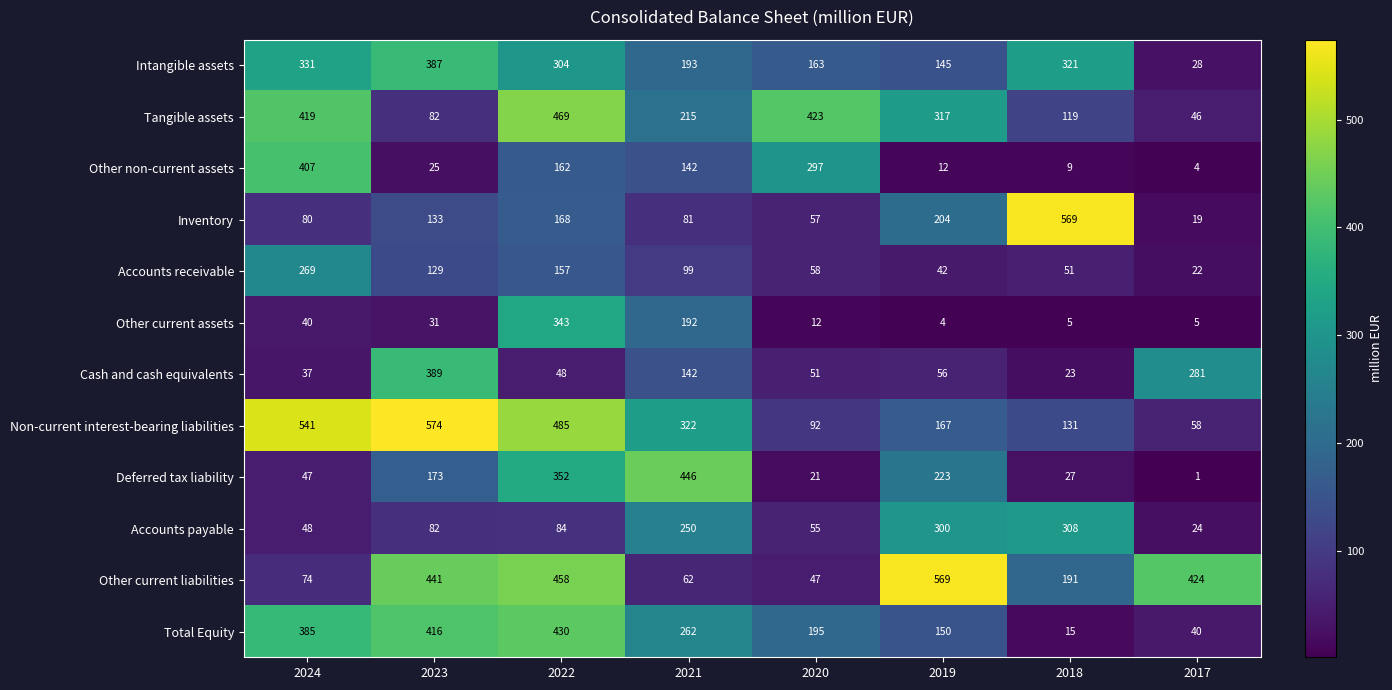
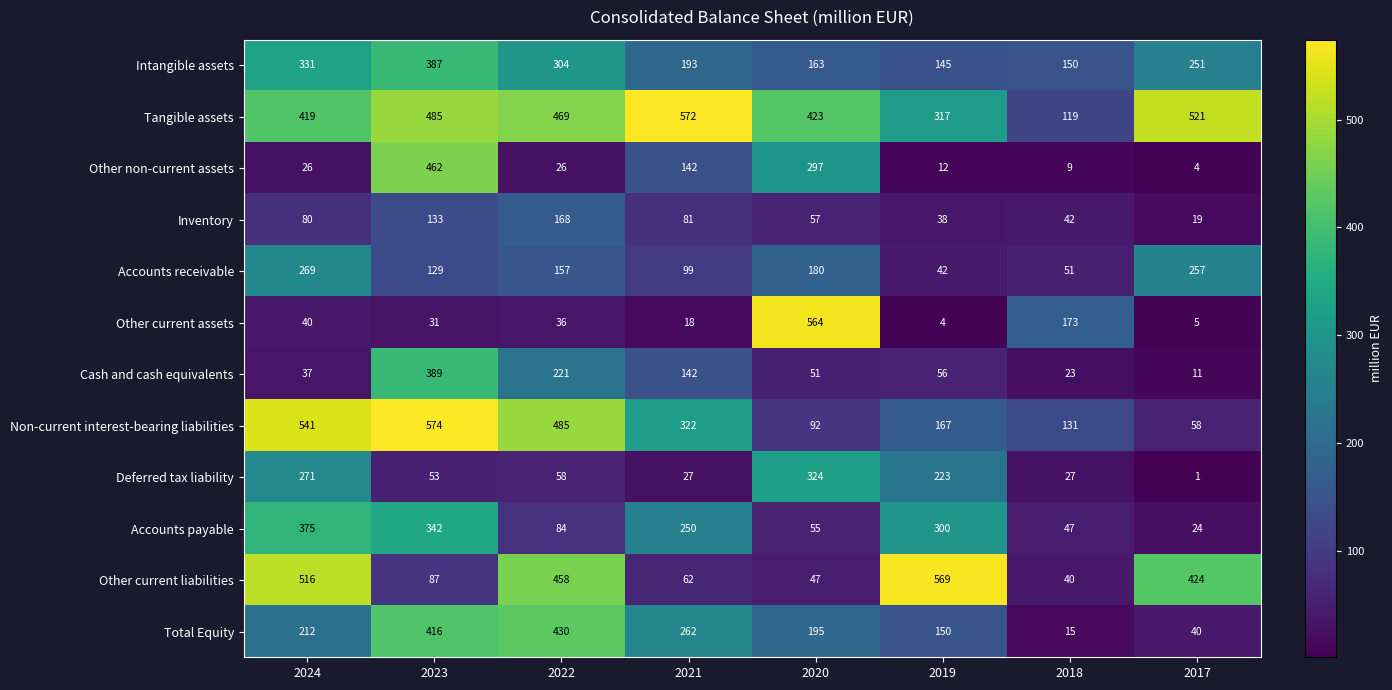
Intangible assets, 2018: 321 -> 150
Intangible assets, 2017: 28 -> 251
Tangible assets, 2023: 82 -> 485
Tangible assets, 2021: 215 -> 572
Tangible assets, 2017: 46 -> 521
Other non-current assets, 2024: 407 -> 26
Other non-current assets, 2023: 25 -> 462
Other non-current assets, 2022: 162 -> 26
Inventory, 2019: 204 -> 38
Inventory, 2018: 569 -> 42
Accounts receivable, 2020: 58 -> 180
Accounts receivable, 2017: 22 -> 257
Other current assets, 2022: 343 -> 36
Other current assets, 2021: 192 -> 18
Other current assets, 2020: 12 -> 564
Other current assets, 2018: 5 -> 173
Cash and cash equivalents, 2022: 48 -> 221
Cash and cash equivalents, 2017: 281 -> 11
Deferred tax liability, 2024: 47 -> 271
Deferred tax liability, 2023: 173 -> 53
Deferred tax liability, 2022: 352 -> 58
Deferred tax liability, 2021: 446 -> 27
Deferred tax liability, 2020: 21 -> 324
Accounts payable, 2024: 48 -> 375
Accounts payable, 2023: 82 -> 342
Accounts payable, 2018: 308 -> 47
Other current liabilities, 2024: 74 -> 516
Other current liabilities, 2023: 441 -> 87
Other current liabilities, 2018: 191 -> 40
Total Equity, 2024: 385 -> 212
